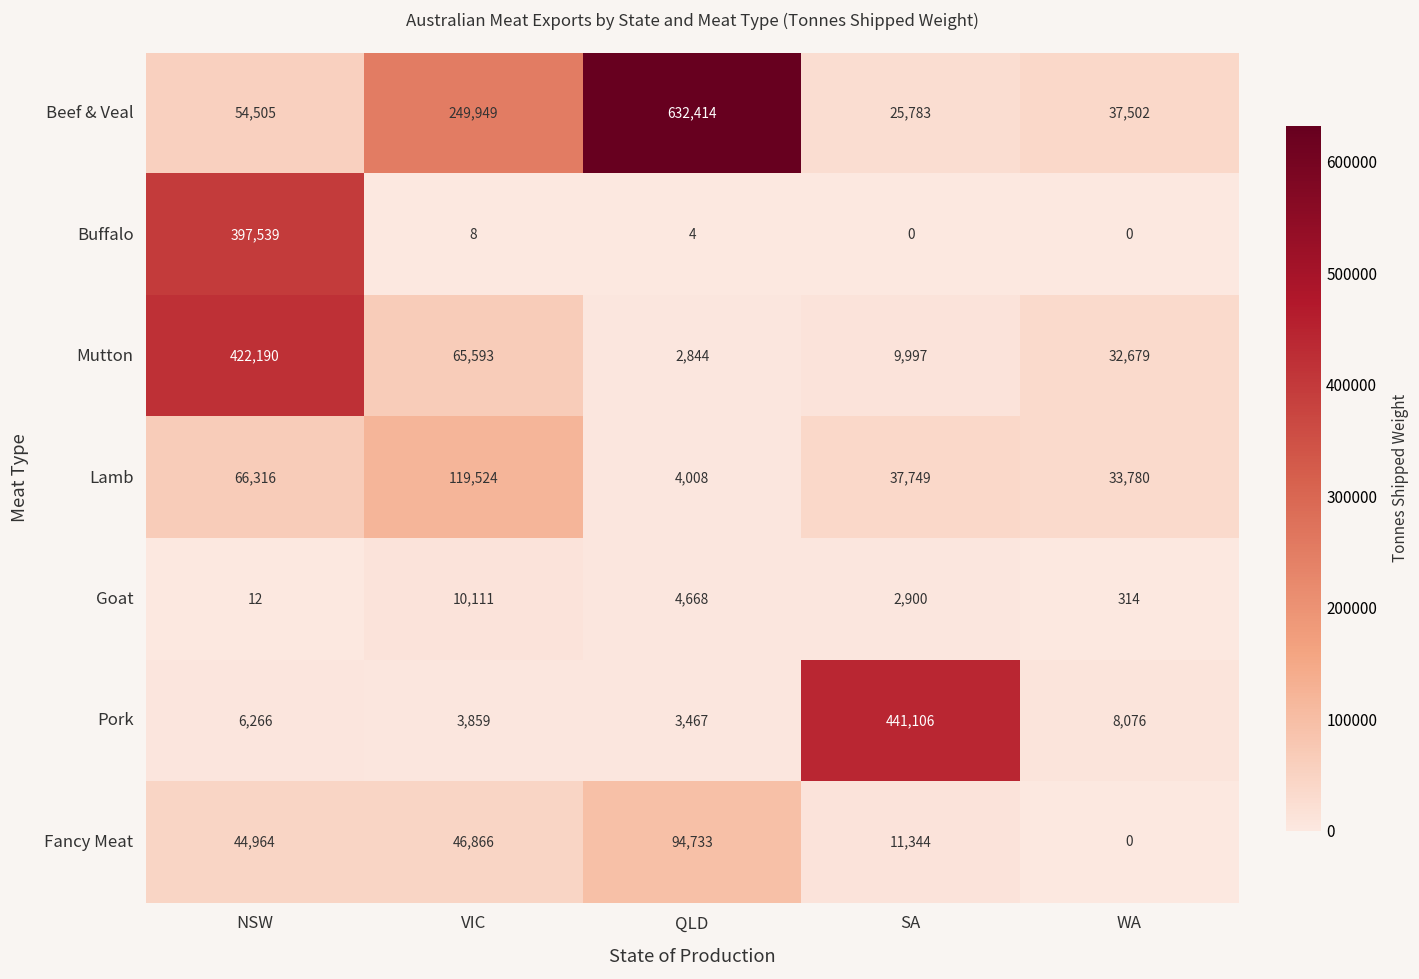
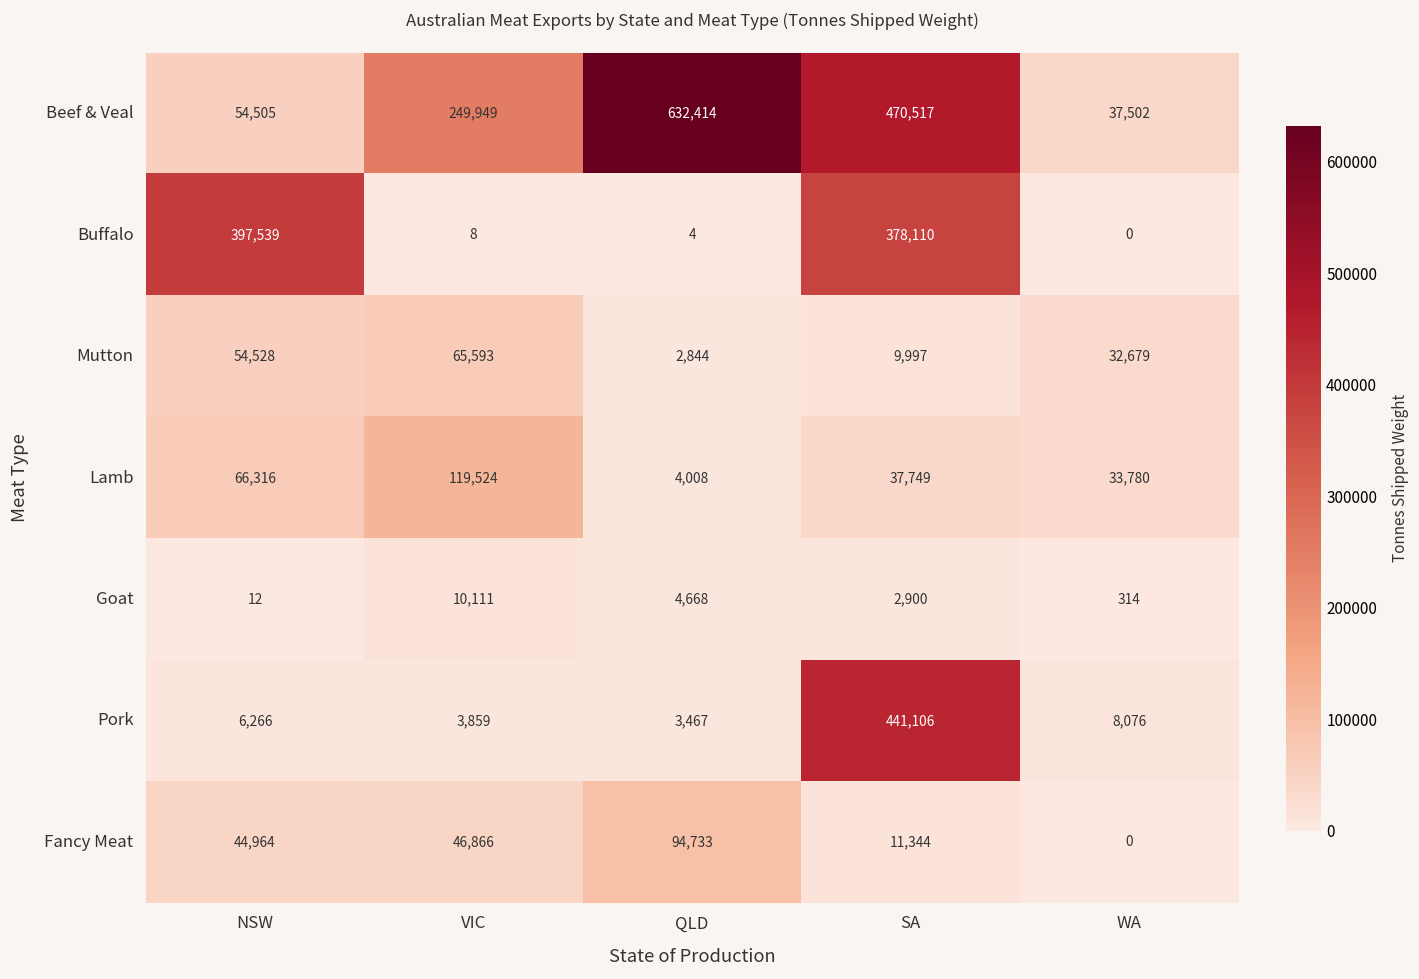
Beef & Veal, SA: 25,783 -> 470,517
Buffalo, SA: 0 -> 378,110
Mutton, NSW: 422,190 -> 54,528
